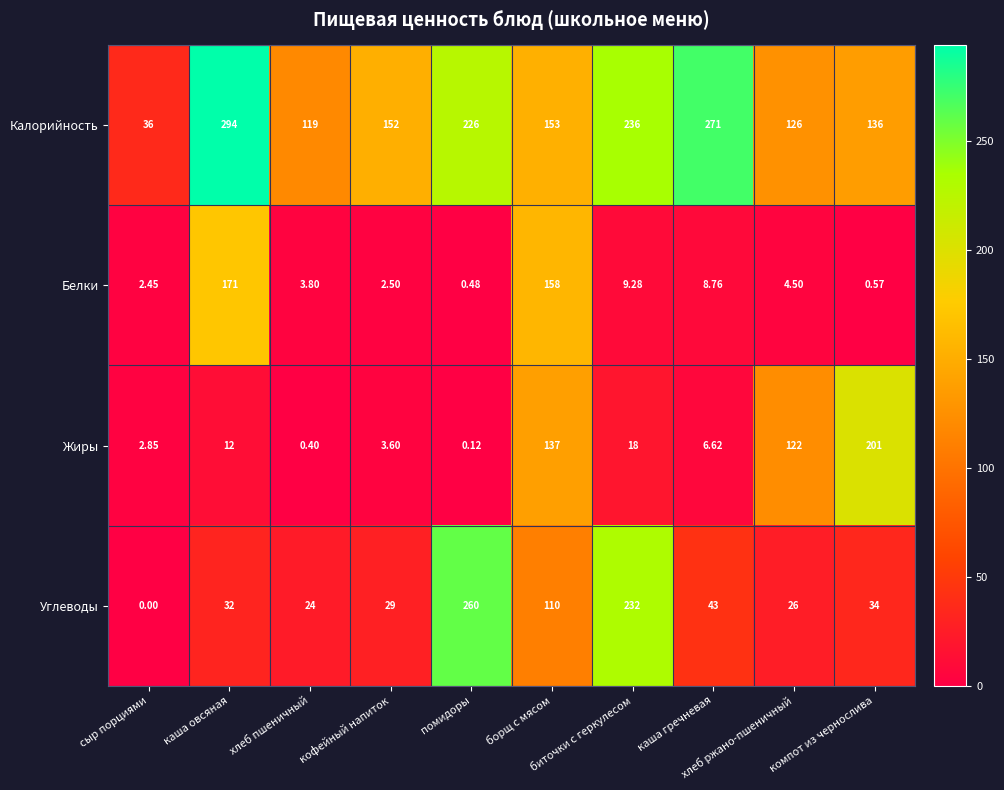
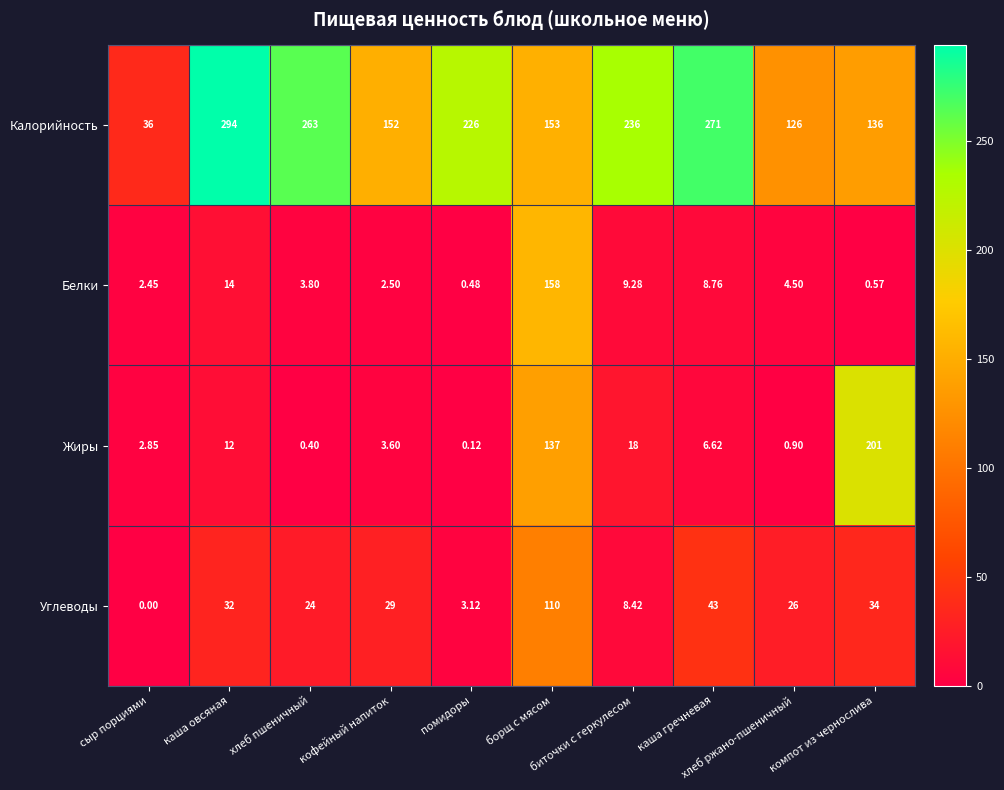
Калорийность, хлеб пшеничный: 119 -> 263
Белки, каша овсяная: 171 -> 14
Жиры, хлеб ржано-пшеничный: 122 -> 0.90
Углеводы, помидоры: 260 -> 3.12
Углеводы, биточки с геркулесом: 232 -> 8.42
